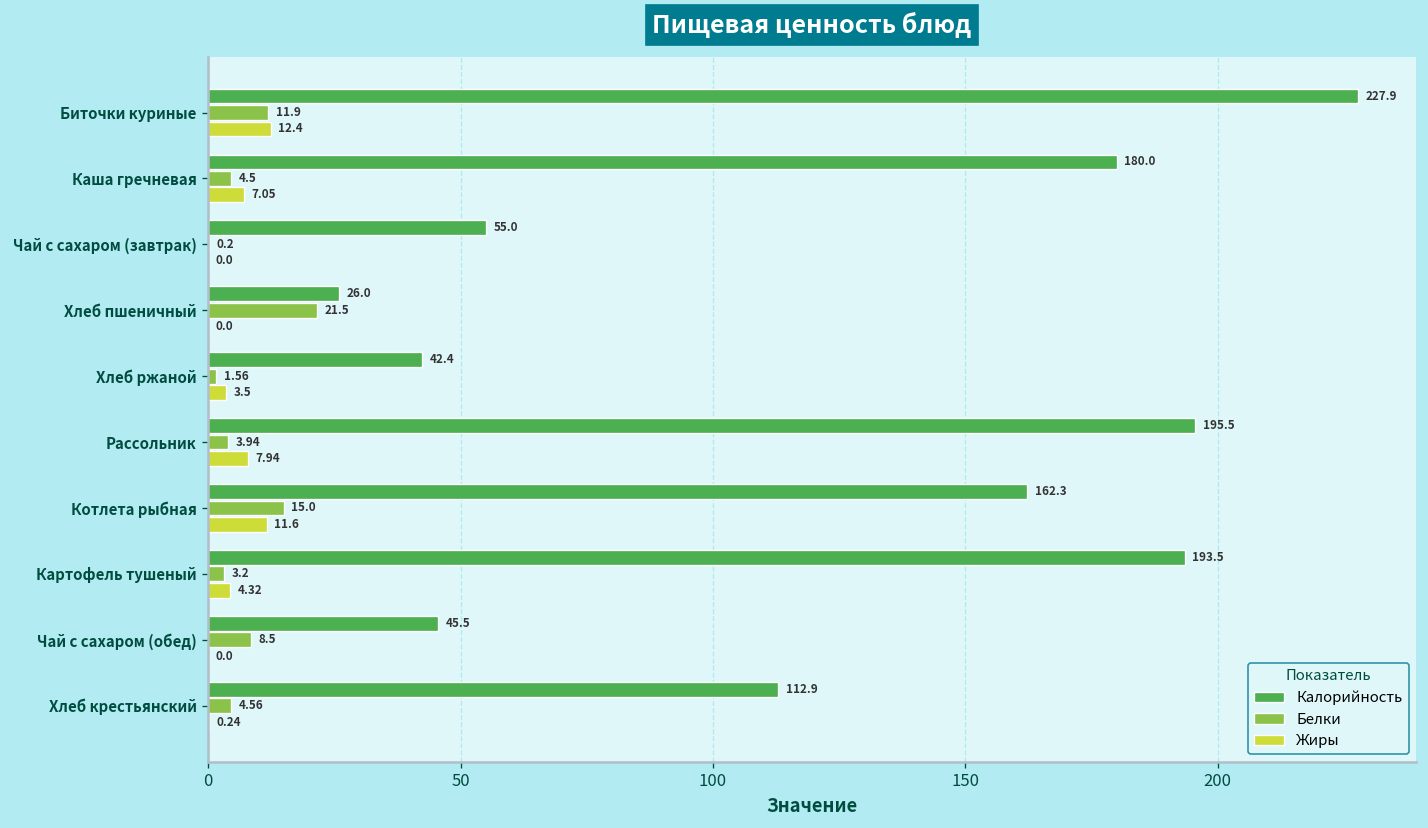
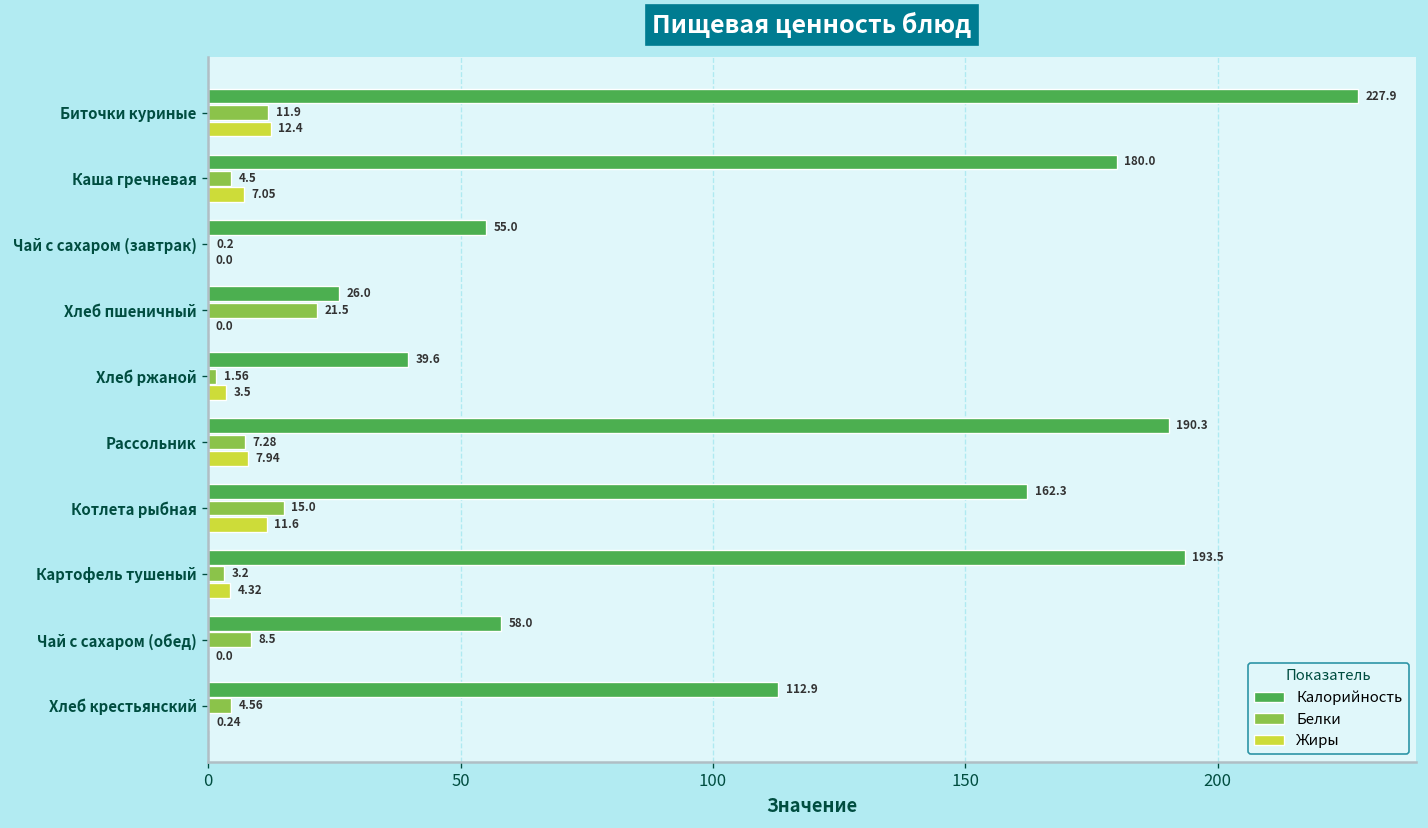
Калорийность, Хлеб ржаной: 42.4 -> 39.6
Калорийность, Рассольник: 195.5 -> 190.3
Белки, Рассольник: 3.94 -> 7.28
Калорийность, Чай с сахаром (обед): 45.5 -> 58.0
